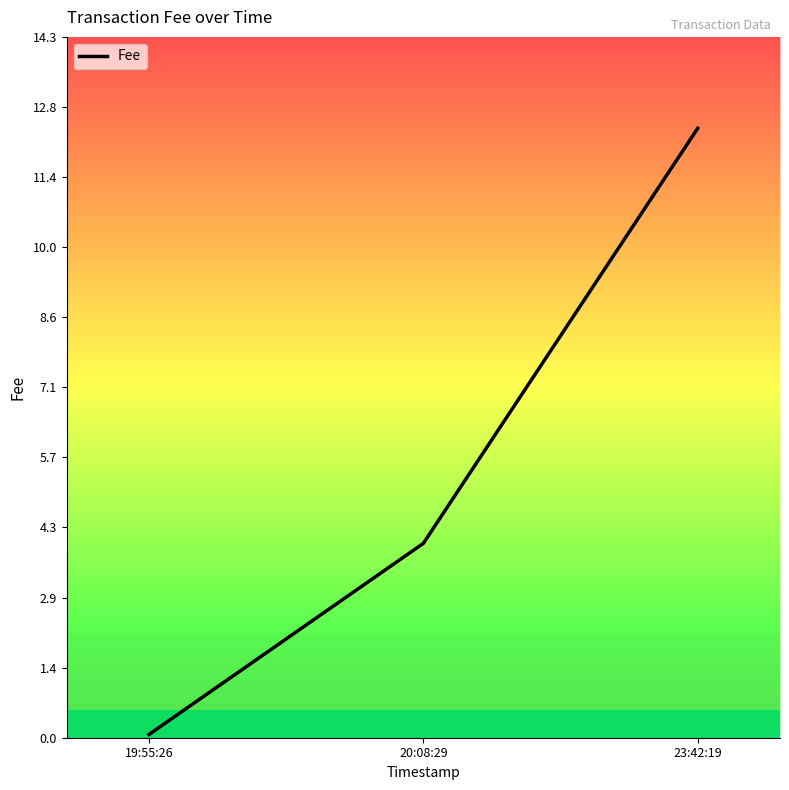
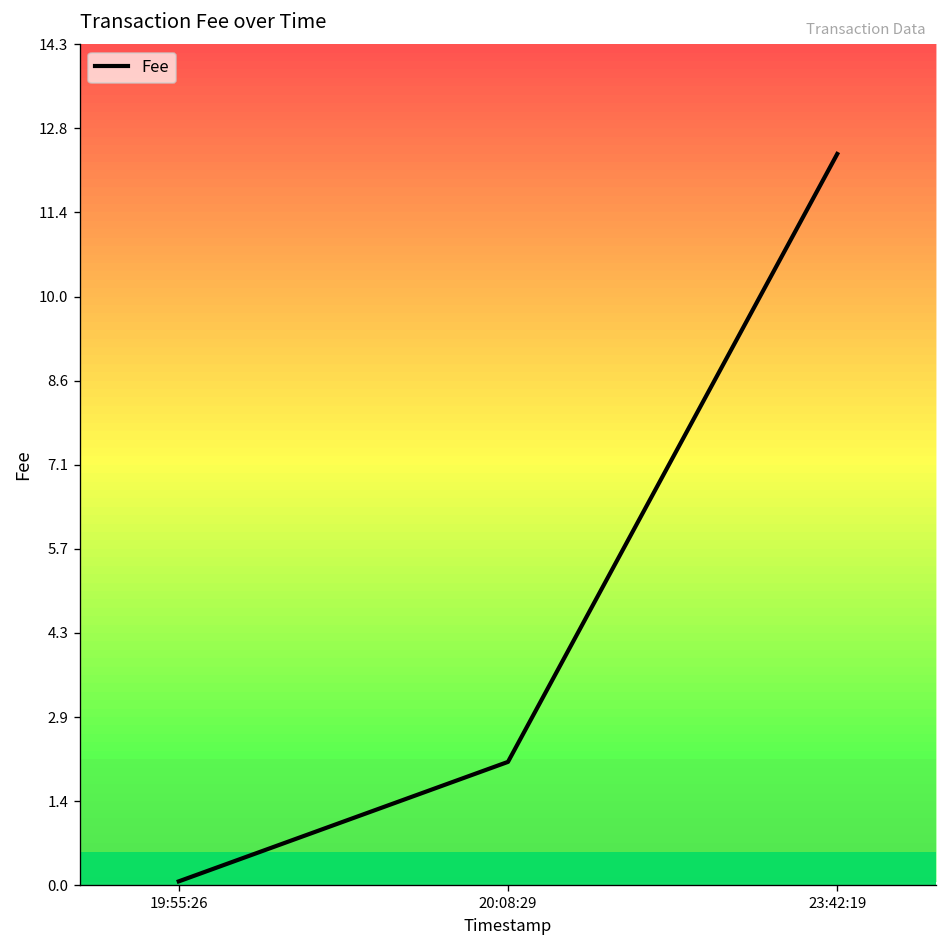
Fee, 20:08:29: 4.0 -> 2.1
